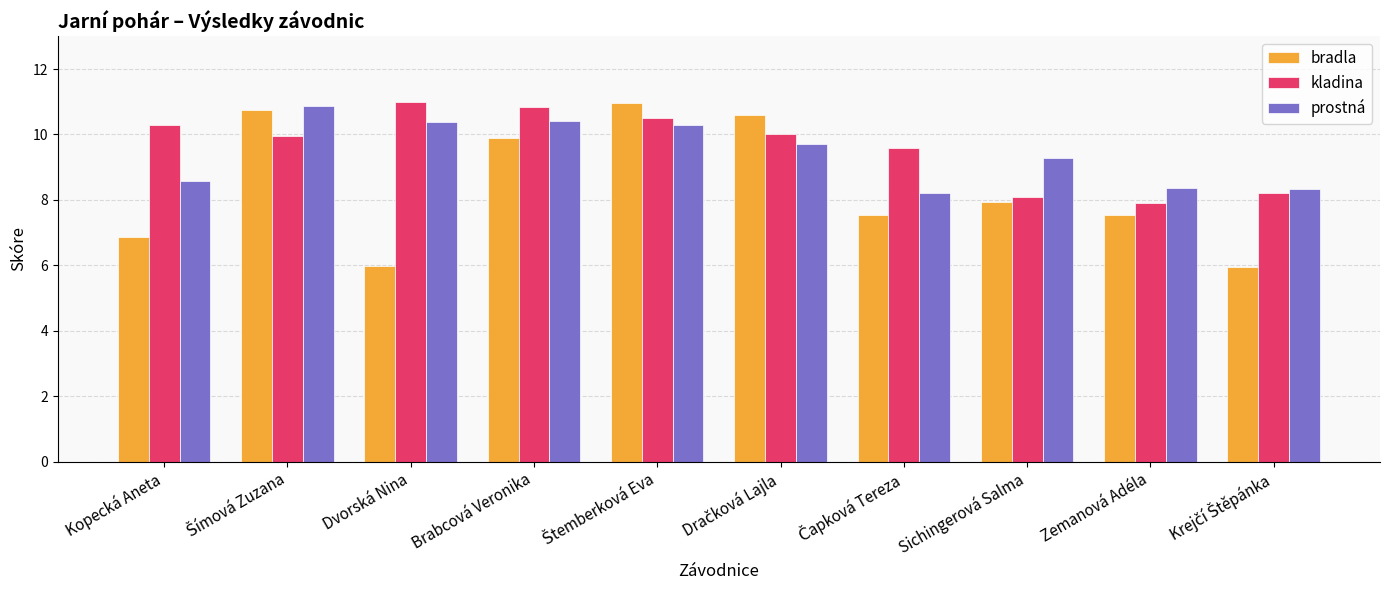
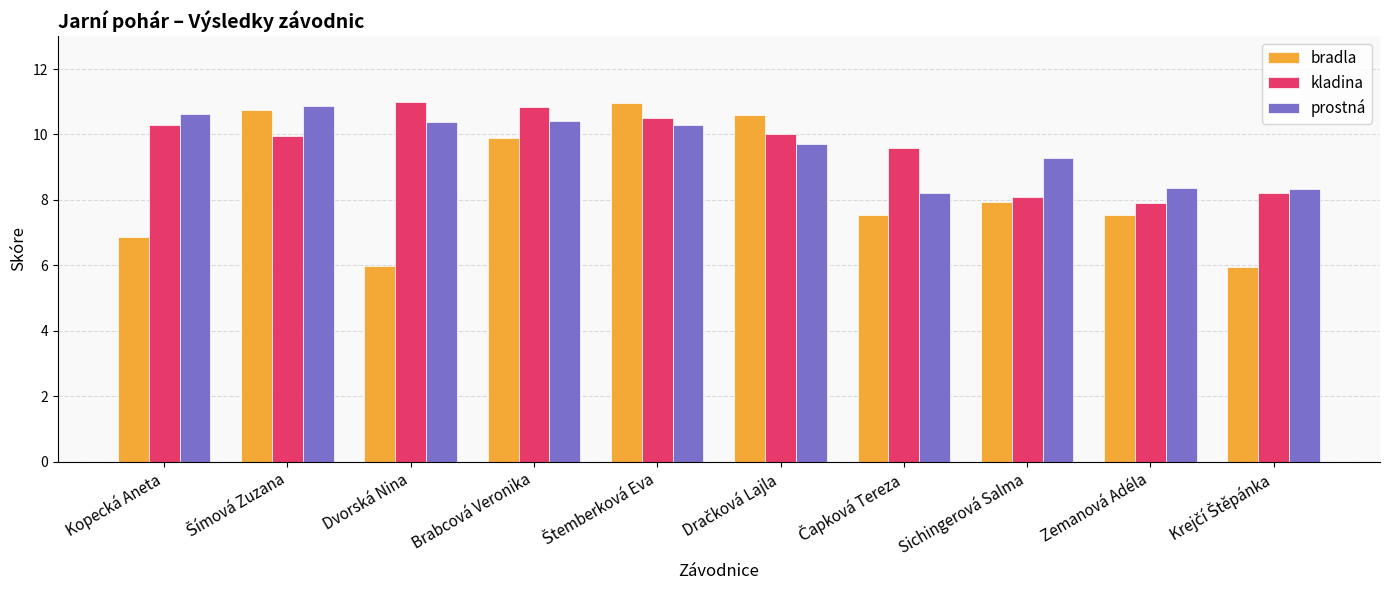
prostná, Kopecká Aneta: 8.6 -> 10.6
